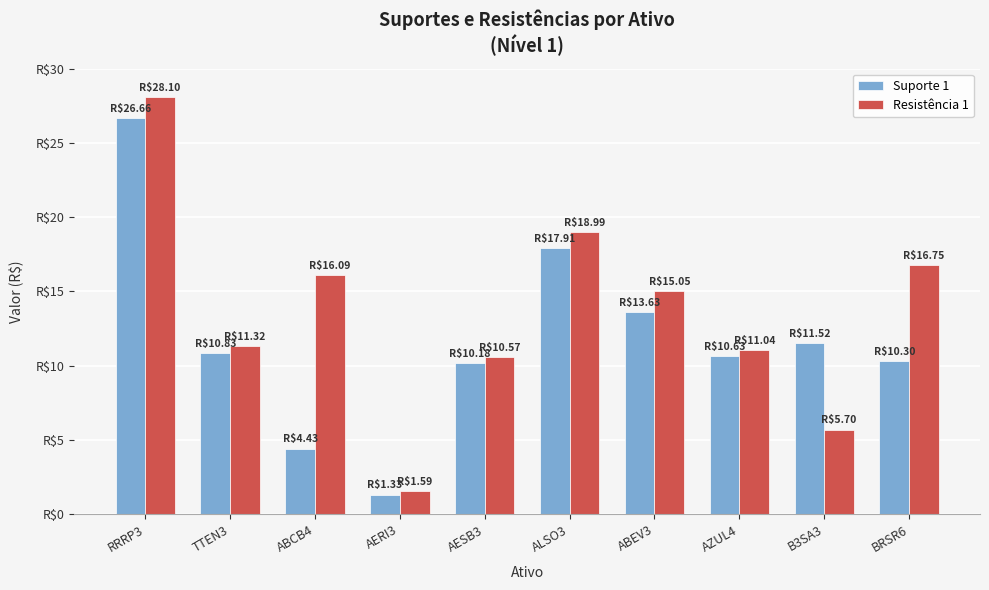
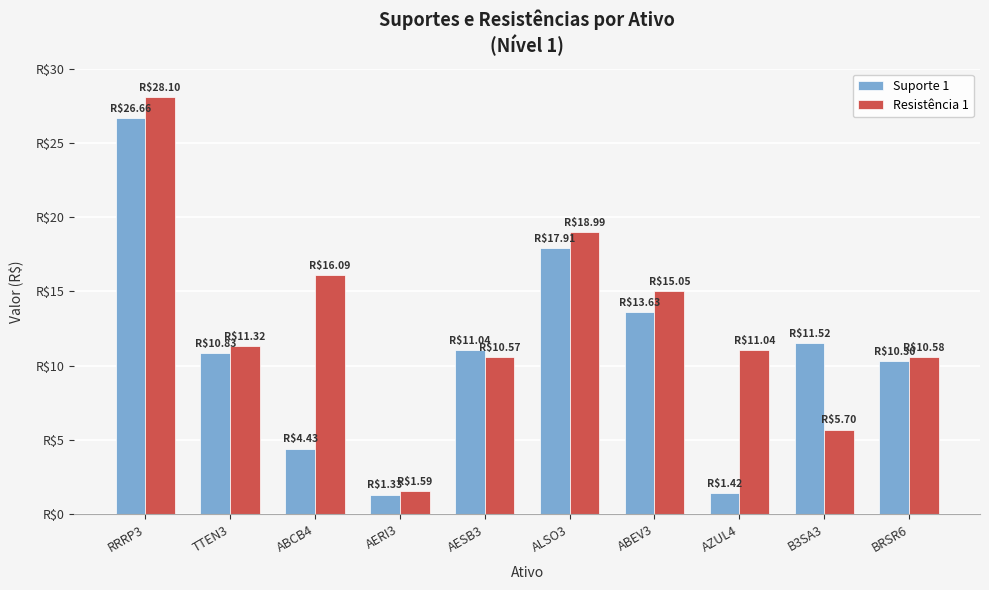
Suporte 1, AESB3: $10.18 -> $11.04
Suporte 1, AZUL4: $10.63 -> $1.42
Resistência 1, BRSR6: $16.75 -> $10.58
